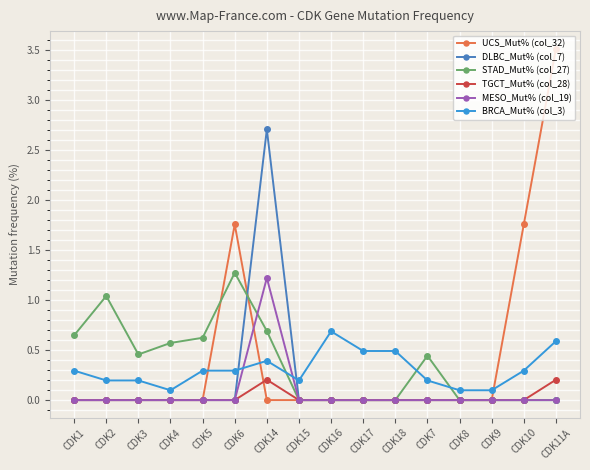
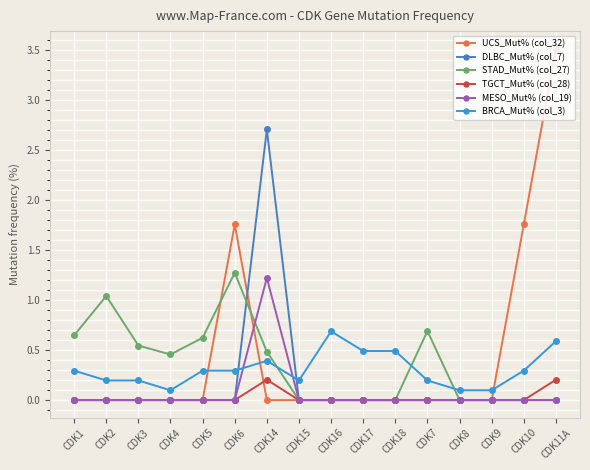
STAD_Mut% (col_27), CDK3: 0.46 -> 0.54
STAD_Mut% (col_27), CDK4: 0.57 -> 0.46
STAD_Mut% (col_27), CDK14: 0.69 -> 0.48
STAD_Mut% (col_27), CDK7: 0.44 -> 0.69
